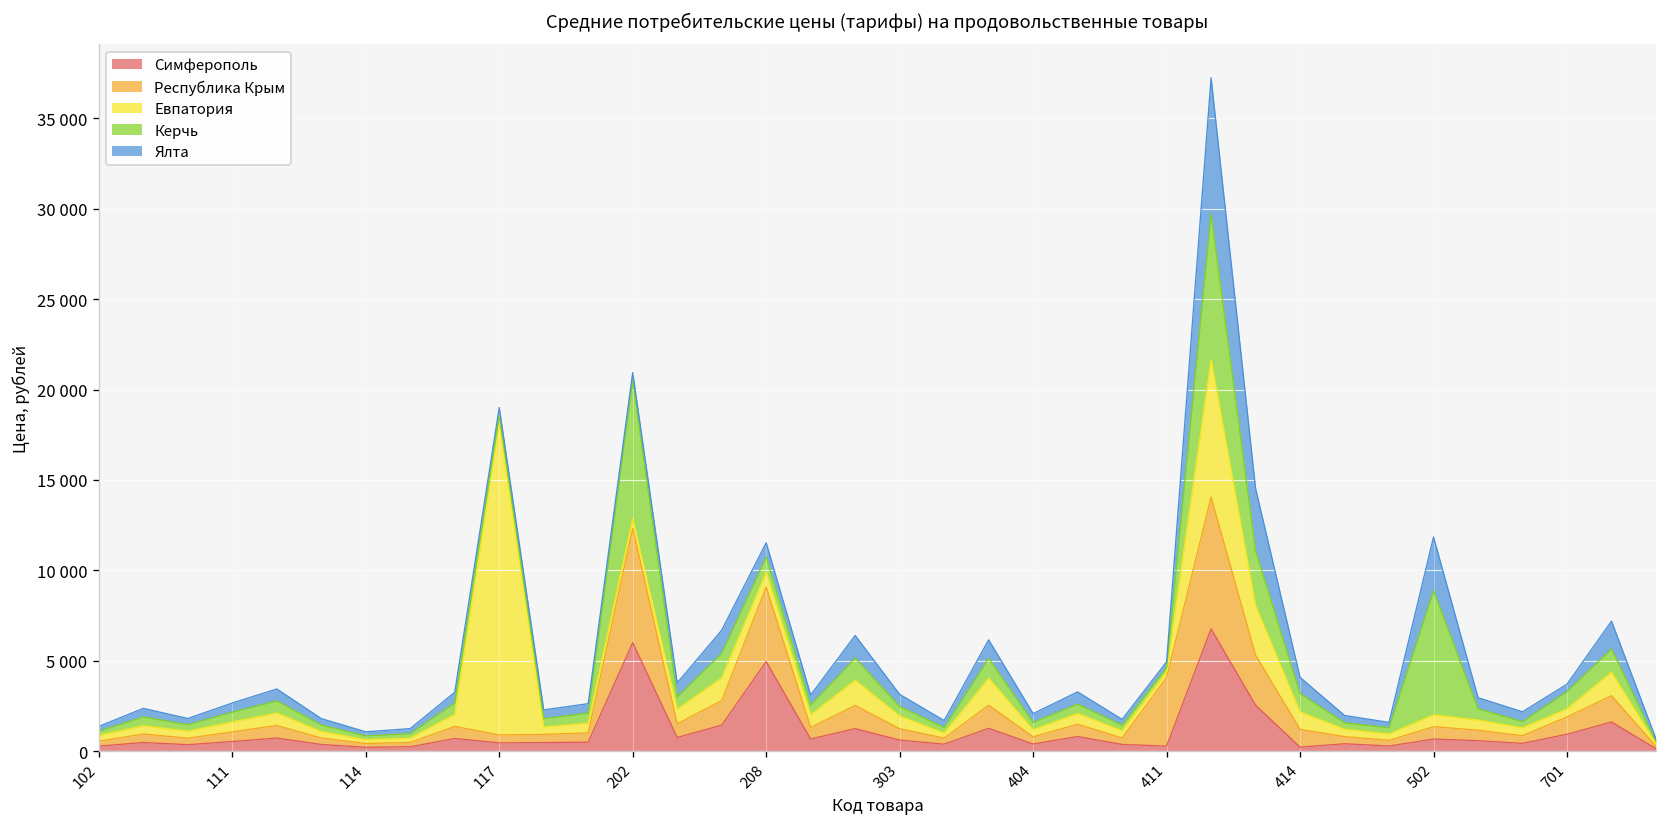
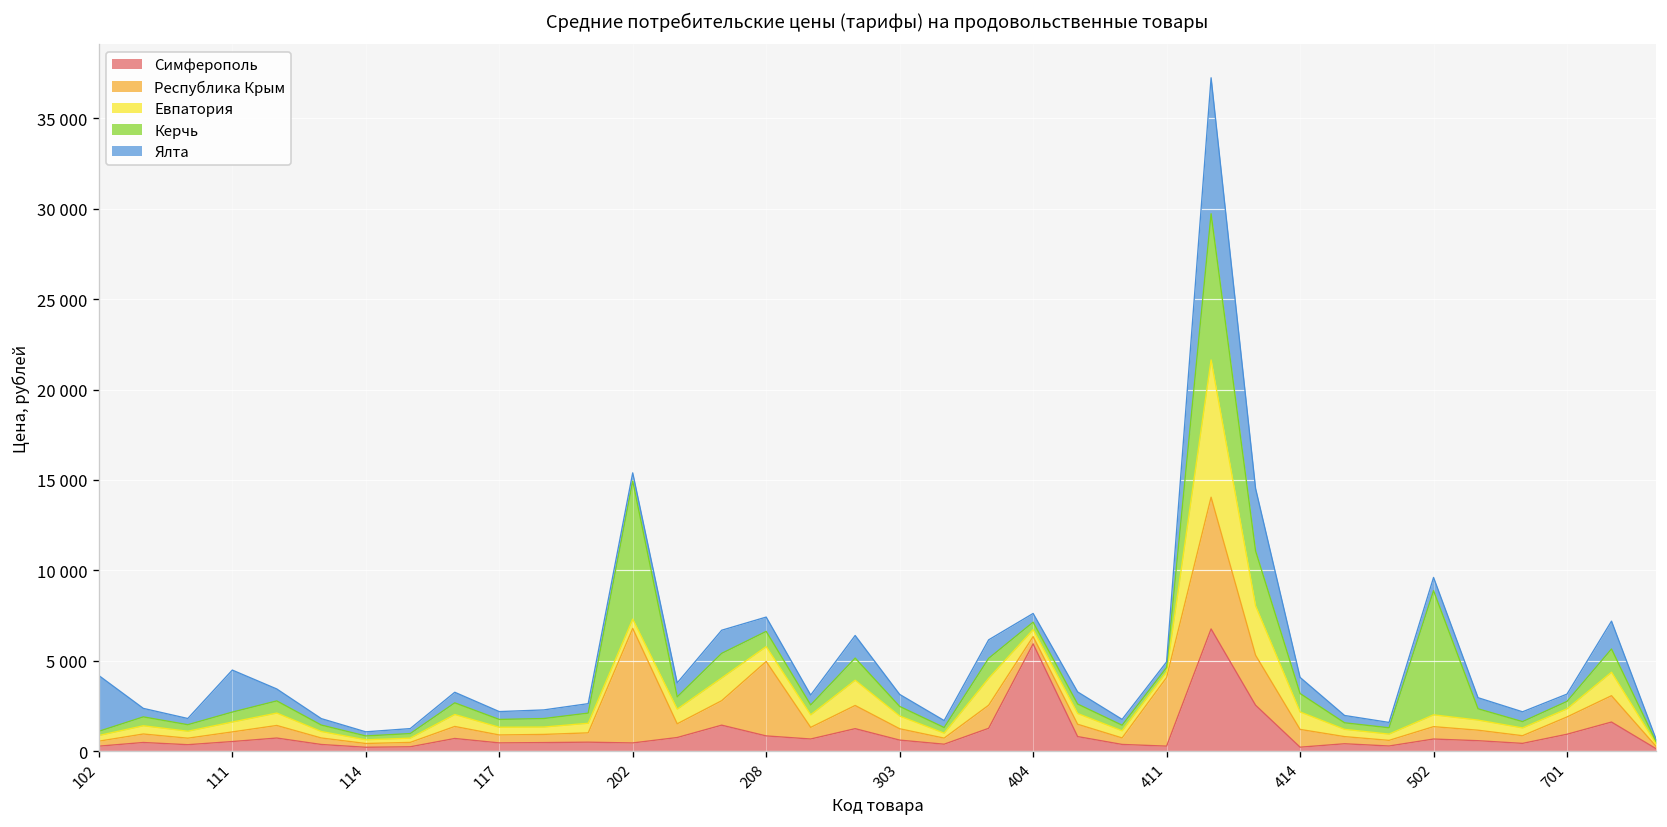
Ялта, 102: 300 -> 3100
Ялта, 111: 500 -> 2300
Евпатория, 117: 17300 -> 400
Симферополь, 202: 6000 -> 400
Симферополь, 208: 4900 -> 800
Симферополь, 404: 400 -> 5900
Ялта, 502: 3000 -> 700
Керчь, 701: 1000 -> 400
